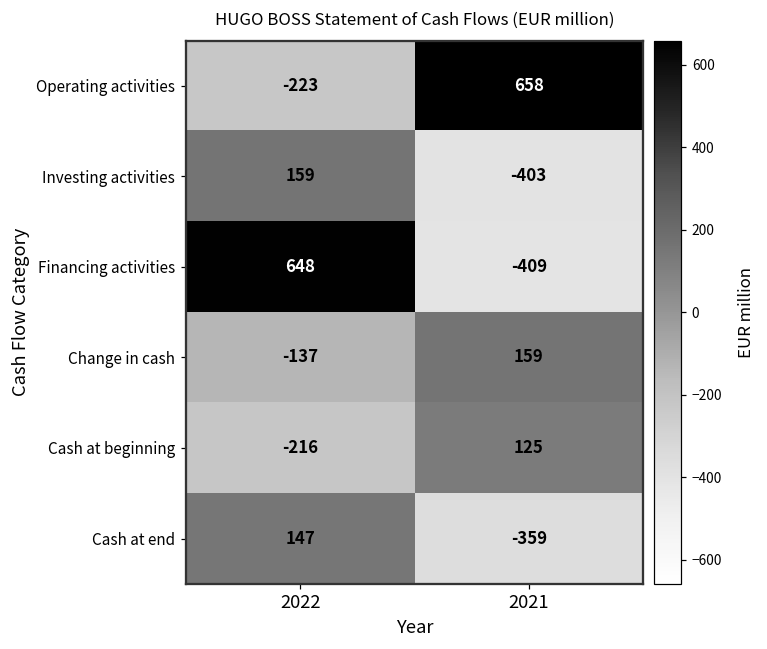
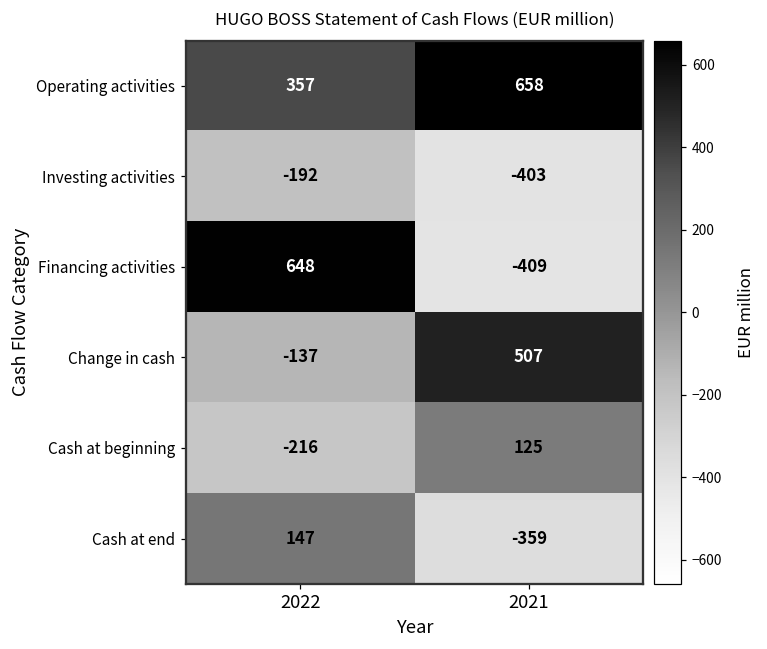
Operating activities, 2022: -223 -> 357
Investing activities, 2022: 159 -> -192
Change in cash, 2021: 159 -> 507
